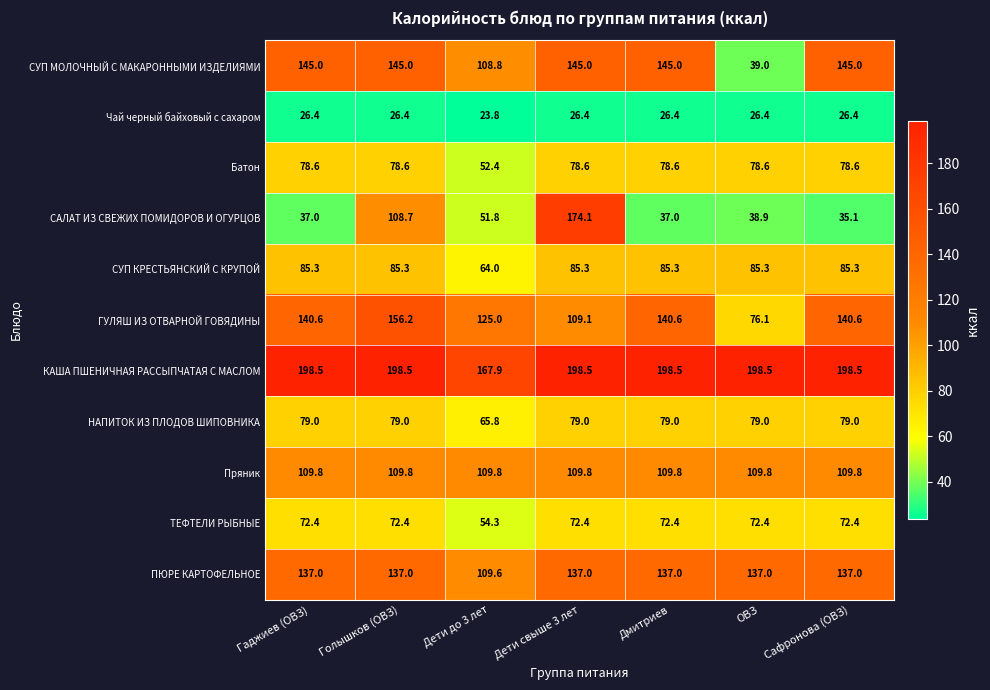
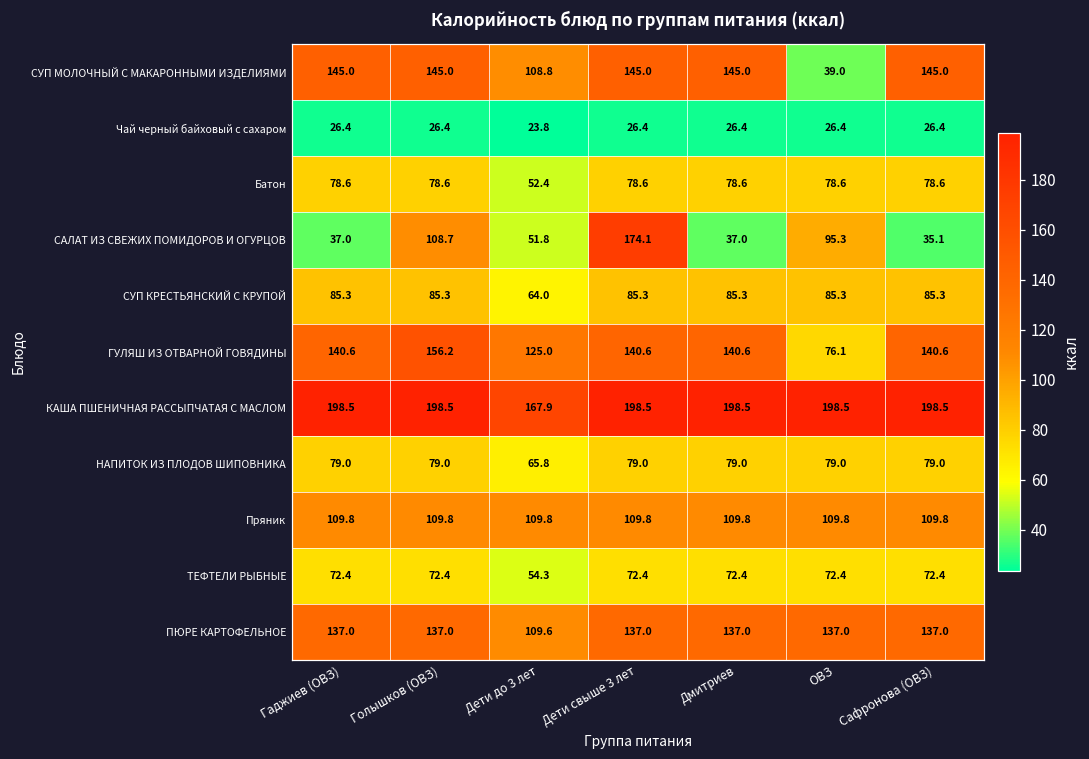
САЛАТ ИЗ СВЕЖИХ ПОМИДОРОВ И ОГУРЦОВ, ОВЗ: 38.9 -> 95.3
ГУЛЯШ ИЗ ОТВАРНОЙ ГОВЯДИНЫ, Дети свыше 3 лет: 109.1 -> 140.6
